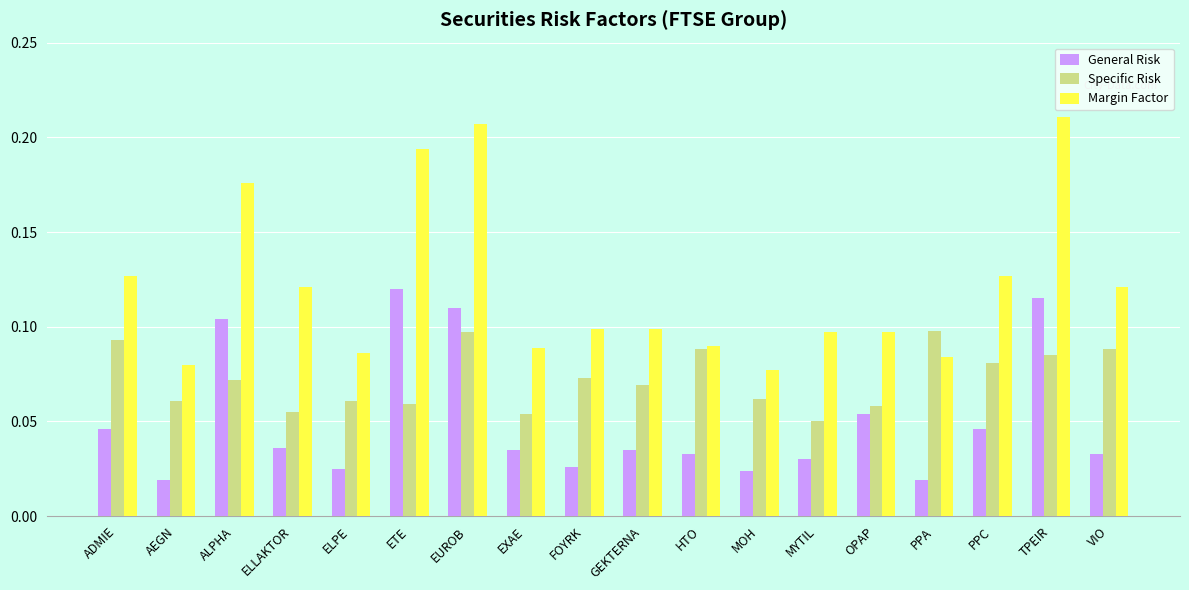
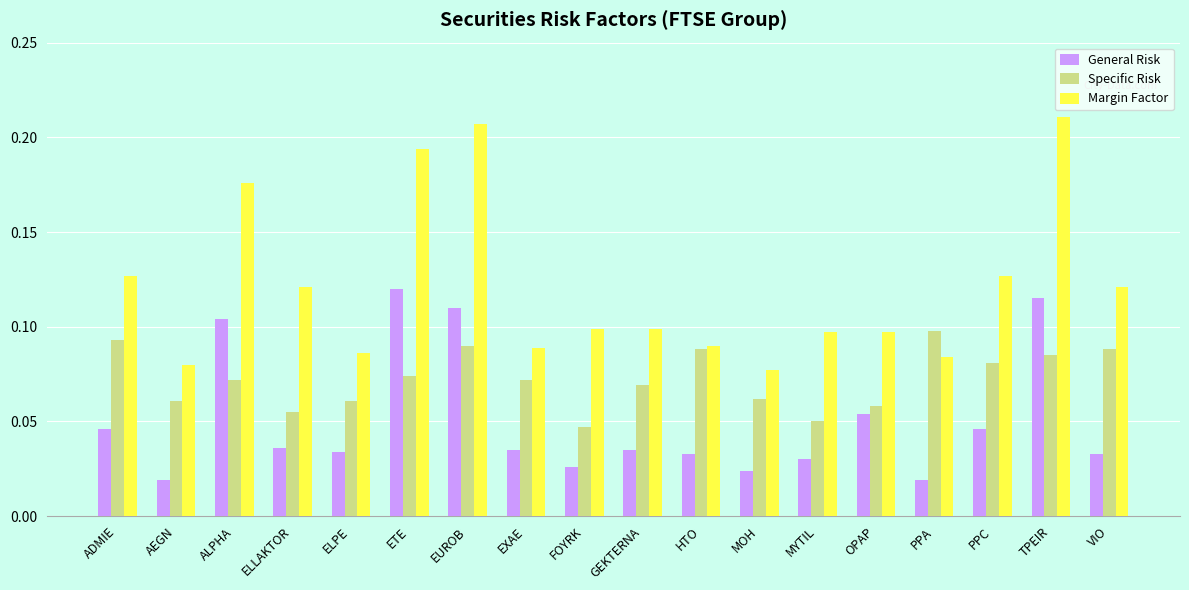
General Risk, ELPE: 0.025 -> 0.034
Specific Risk, ETE: 0.059 -> 0.074
Specific Risk, EUROB: 0.097 -> 0.090
Specific Risk, EXAE: 0.054 -> 0.072
Specific Risk, FOYRK: 0.073 -> 0.047
